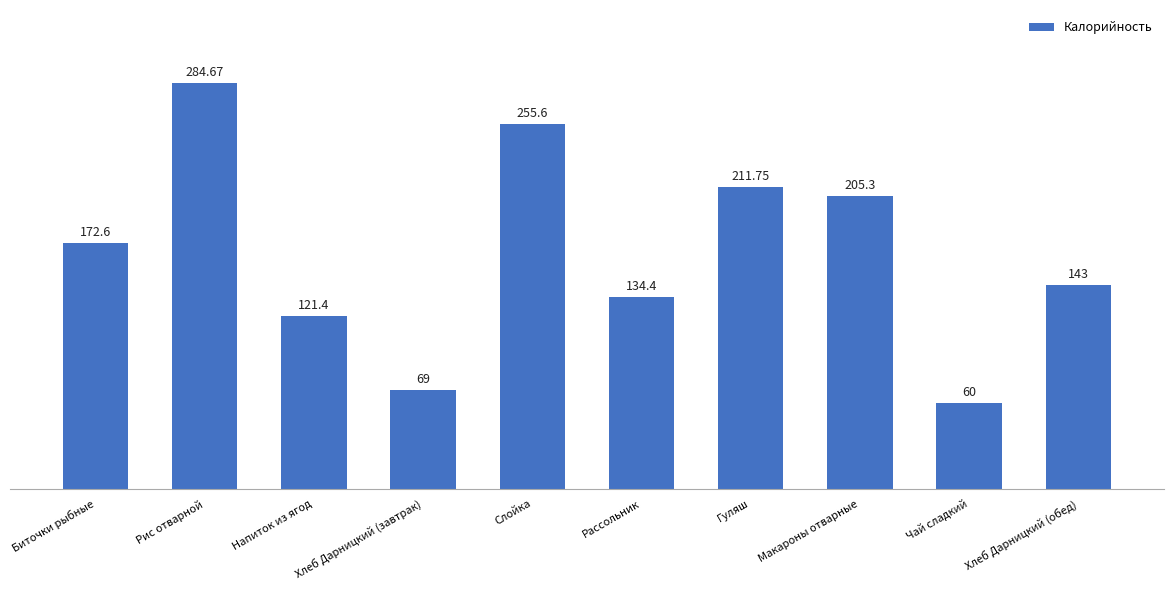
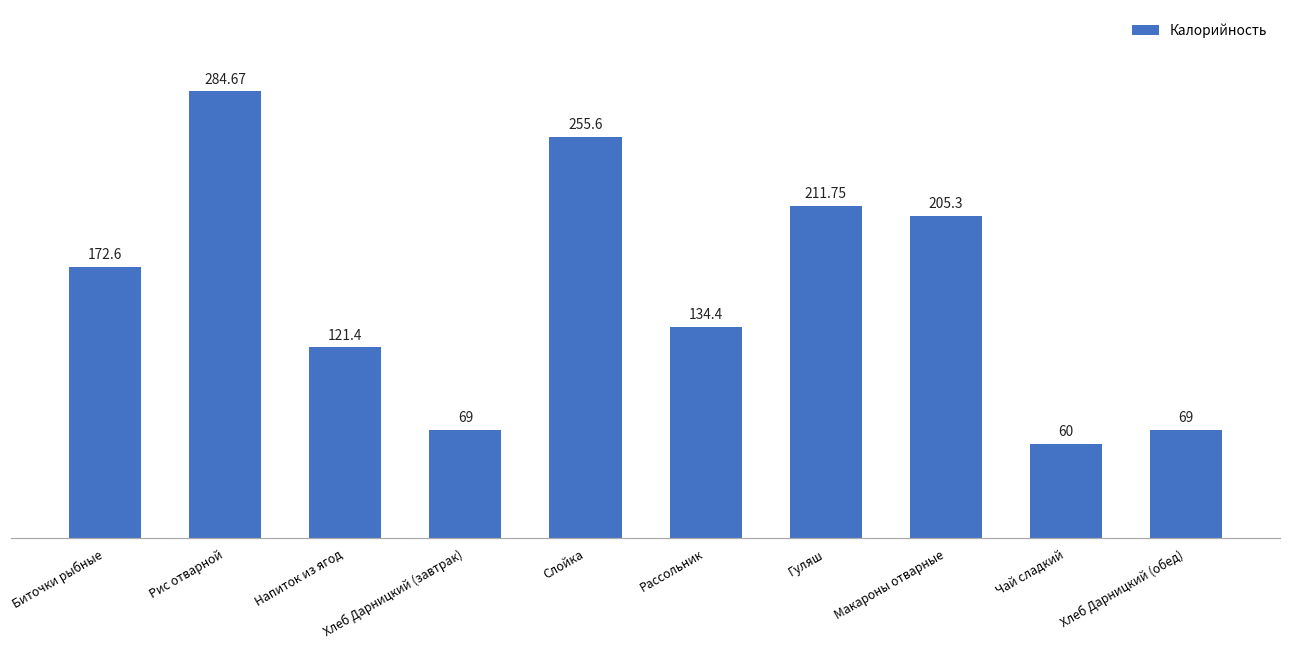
Хлеб Дарницкий (обед): 143 -> 69
